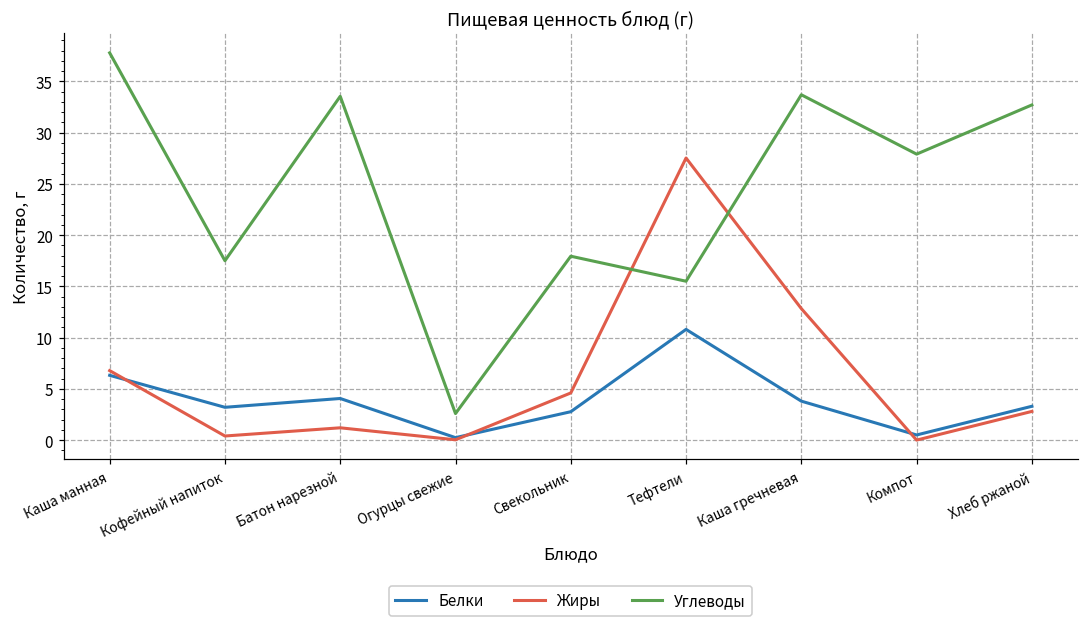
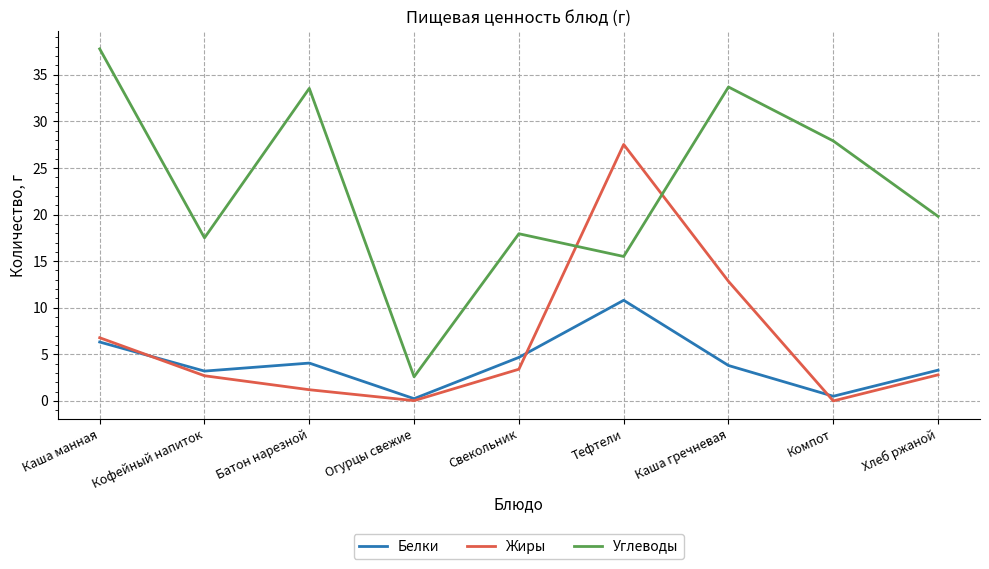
Жиры, Кофейный напиток: 0 -> 3
Белки, Свекольник: 3 -> 5
Жиры, Свекольник: 5 -> 3
Углеводы, Хлеб ржаной: 33 -> 20
